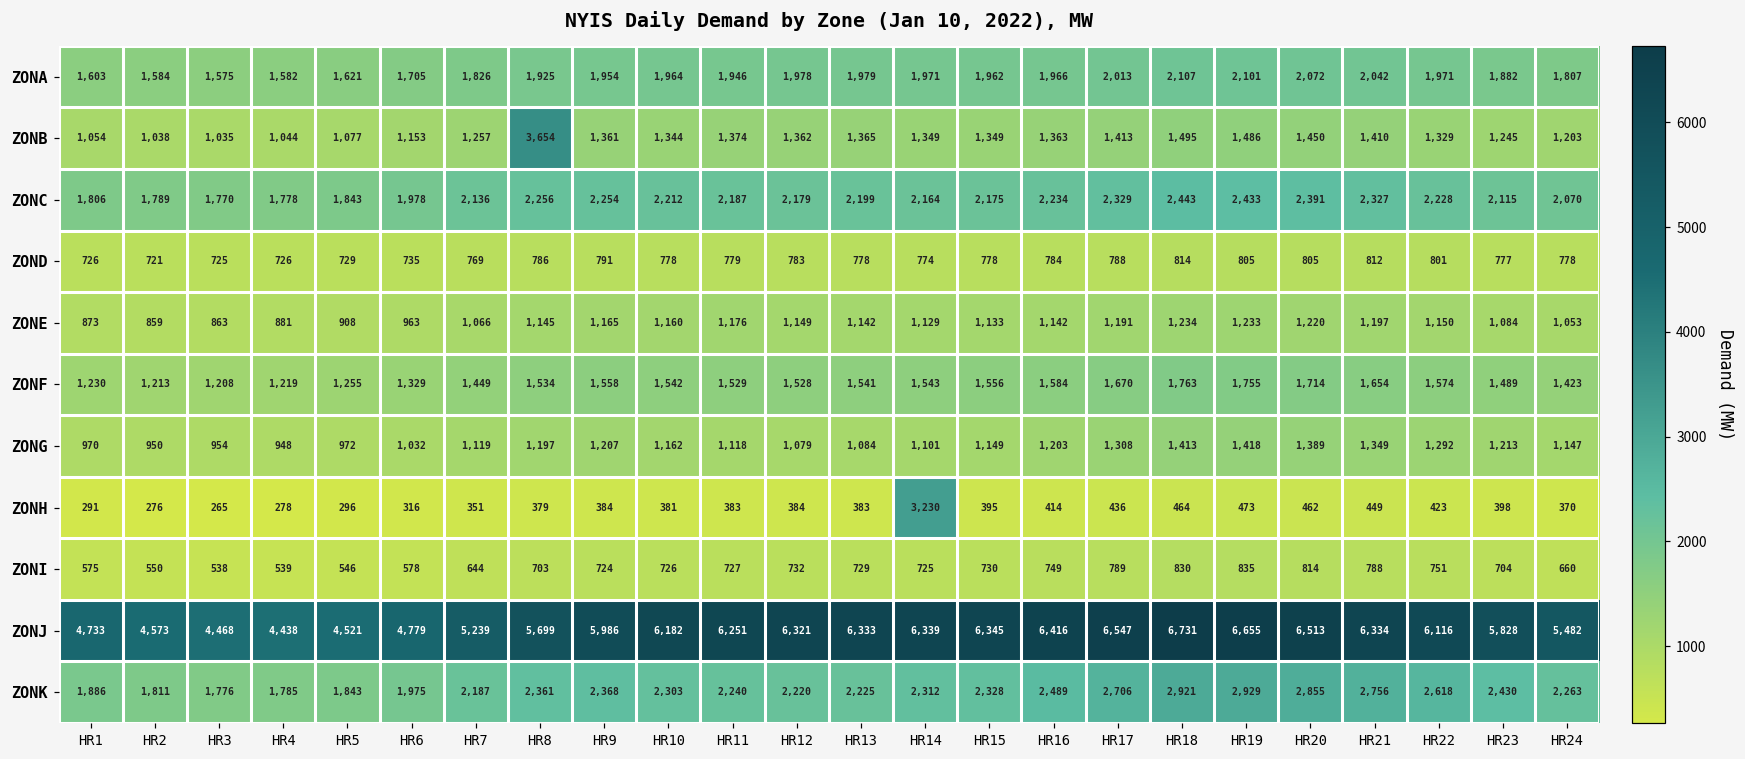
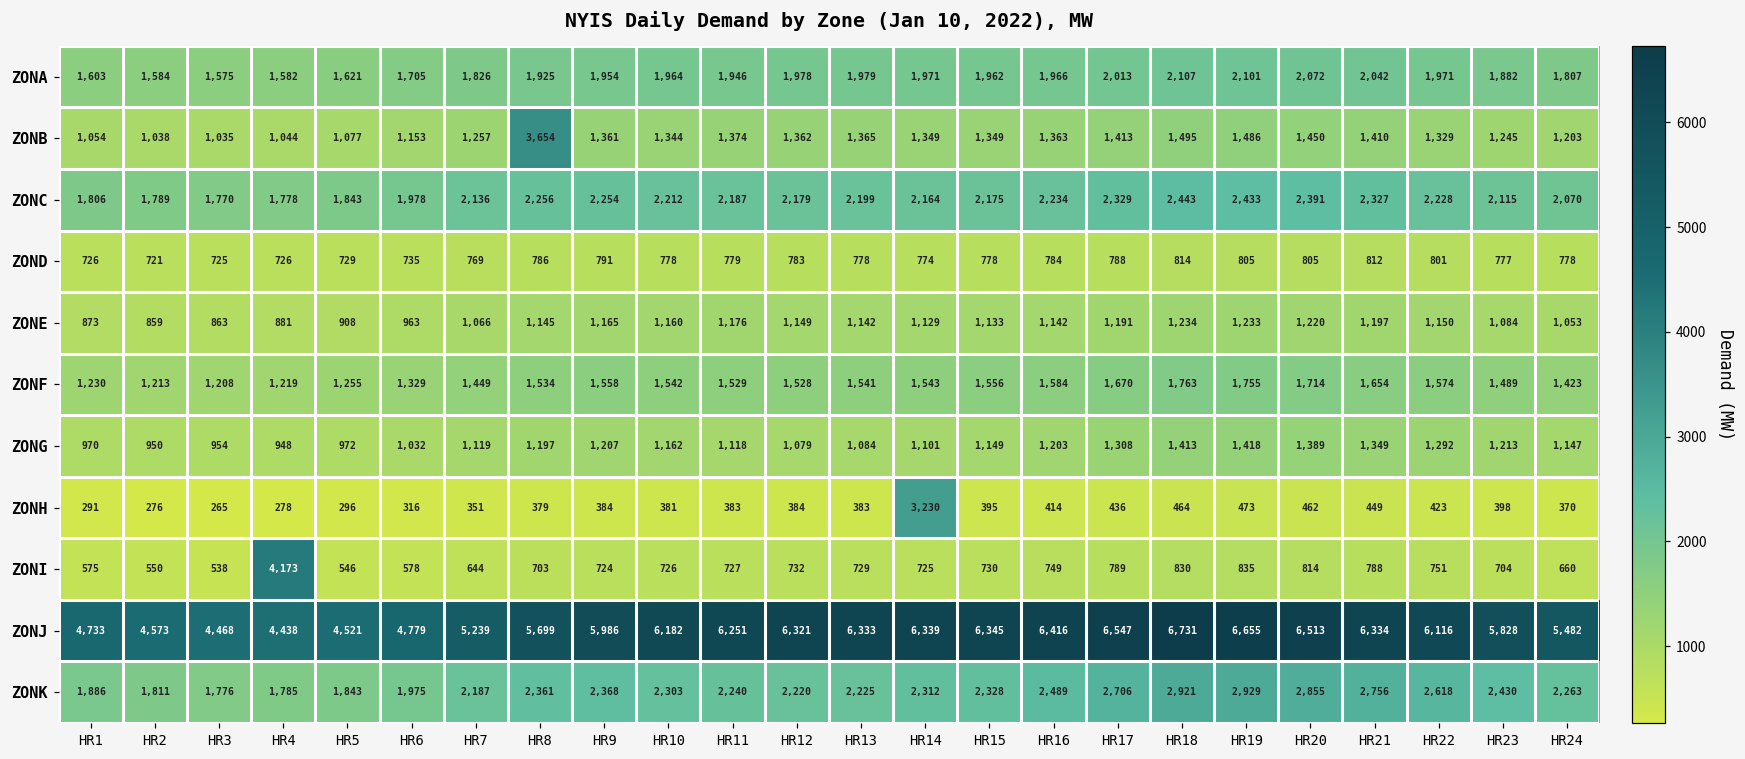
ZONI, HR4: 539 -> 4,173
